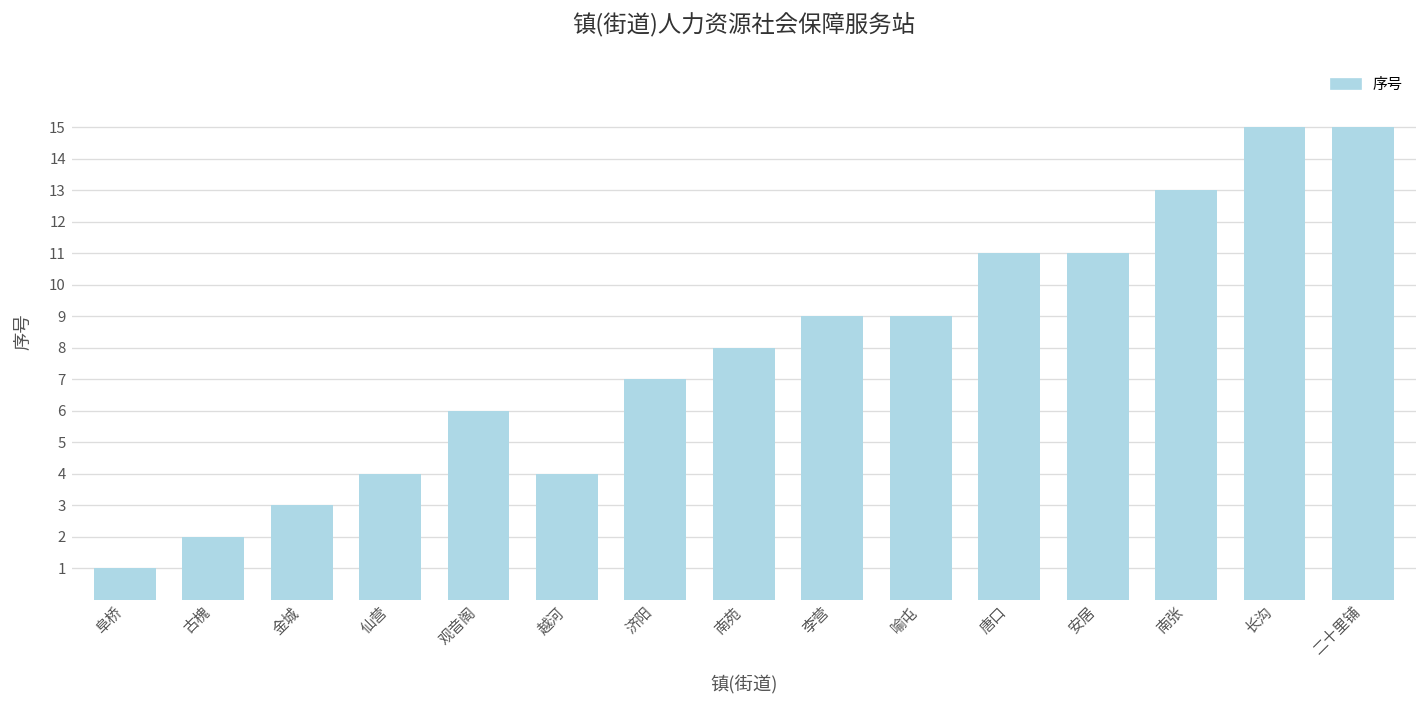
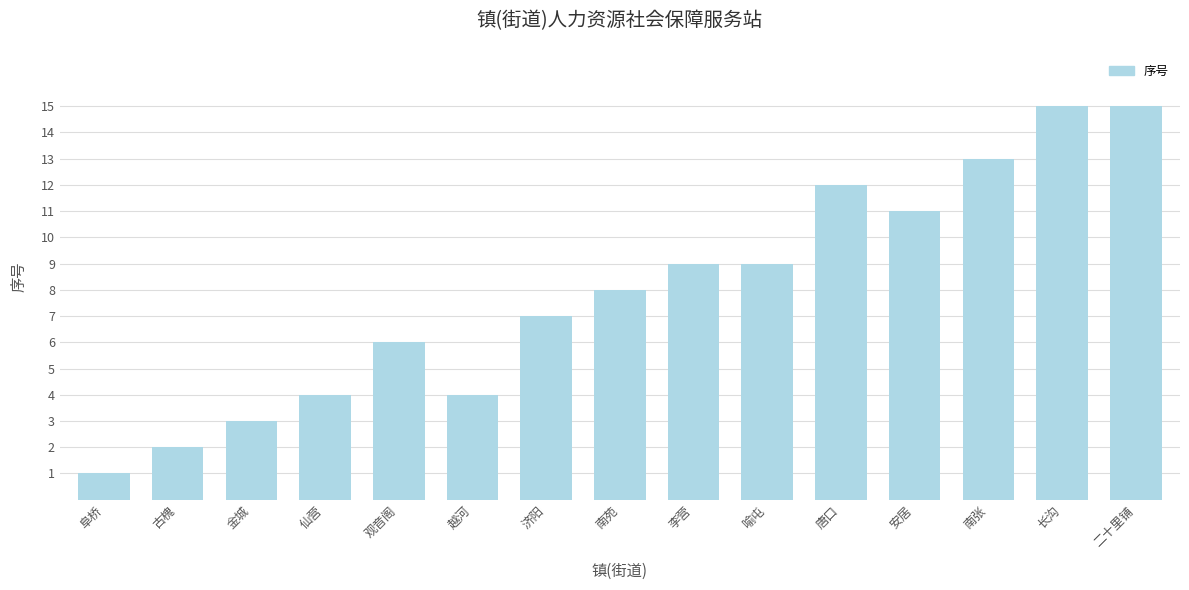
唐口: 11 -> 12
